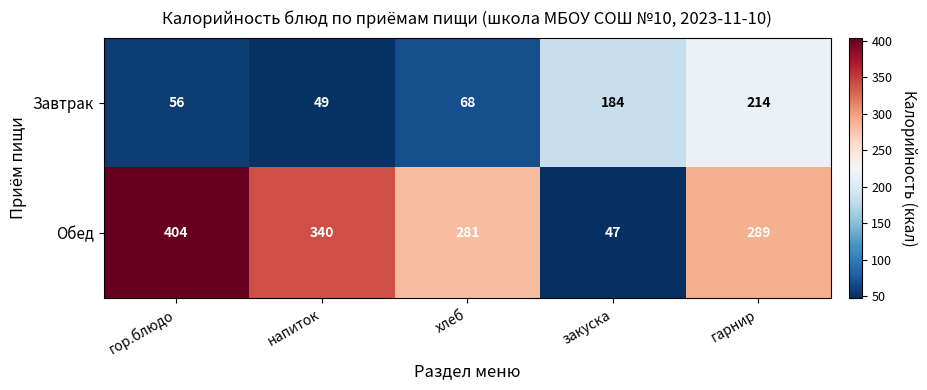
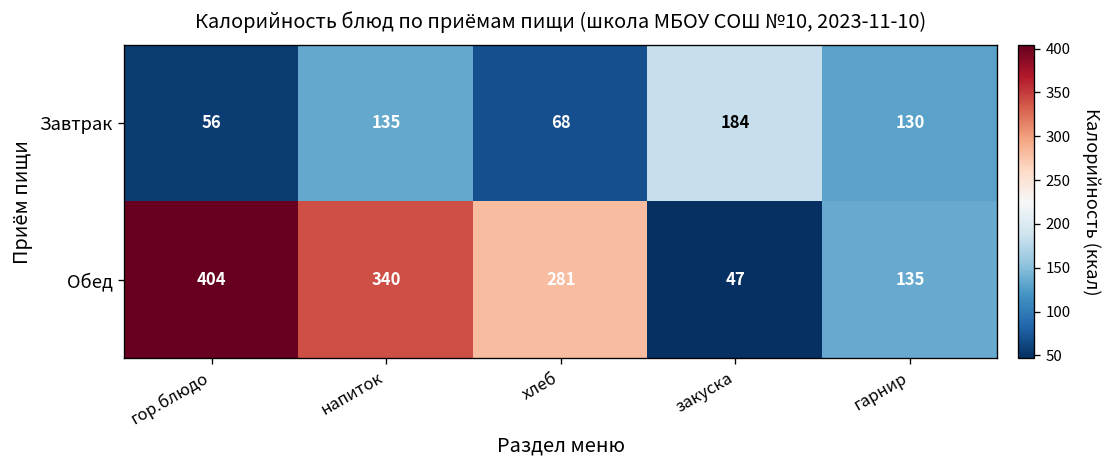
Завтрак, напиток: 49 -> 135
Завтрак, гарнир: 214 -> 130
Обед, гарнир: 289 -> 135
